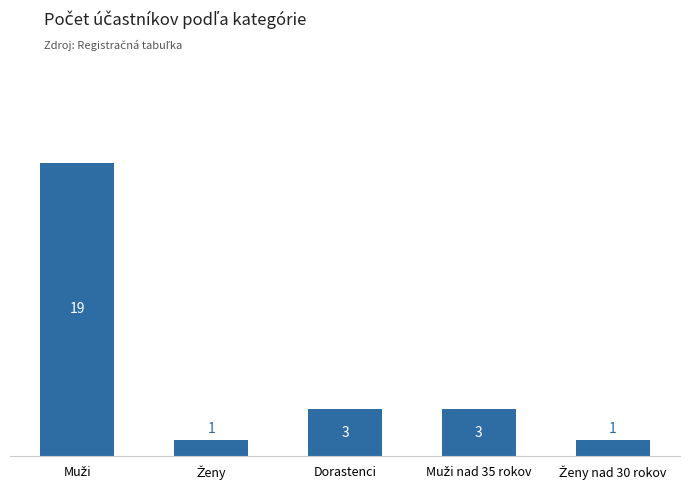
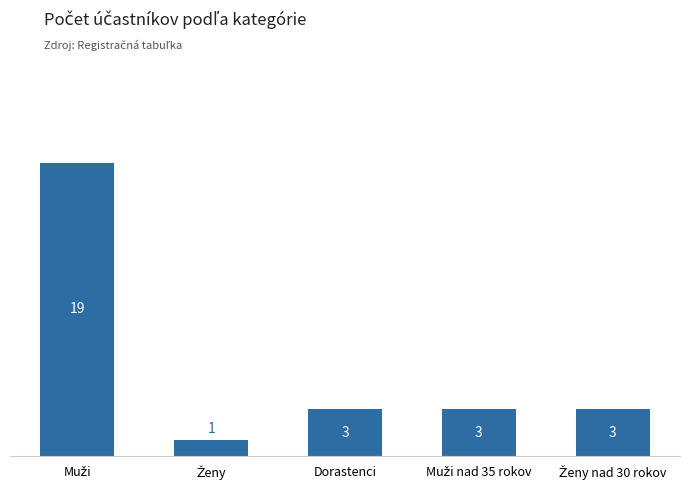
Ženy nad 30 rokov: 1 -> 3
